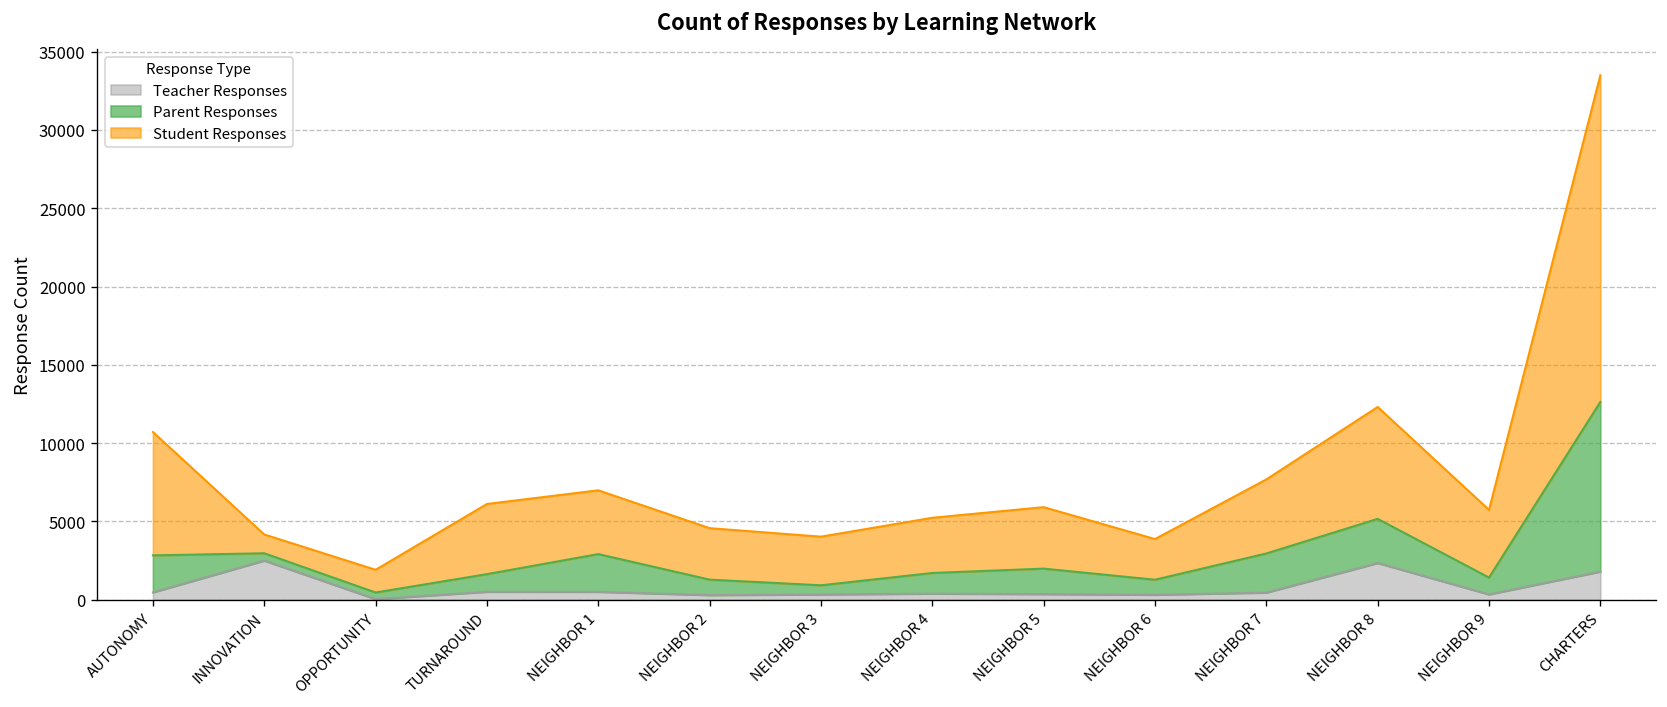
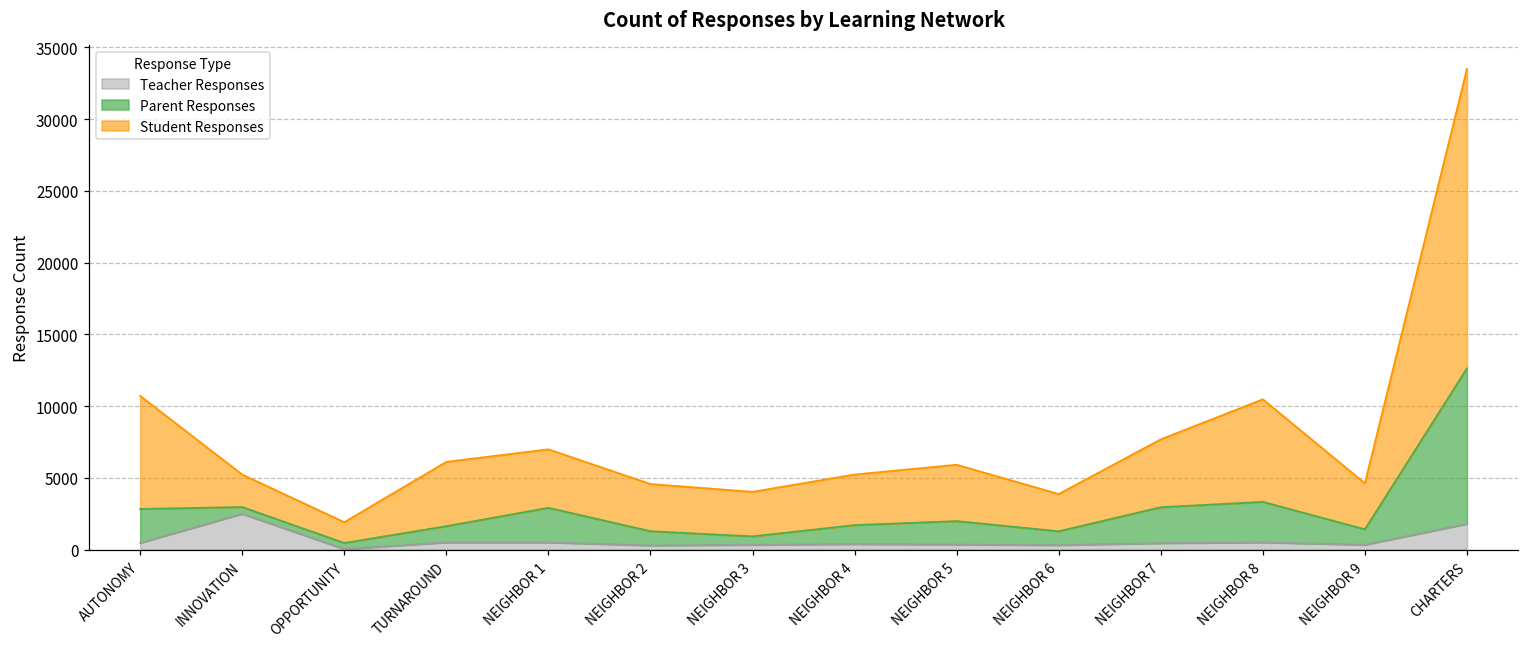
Student Responses, INNOVATION: 1200 -> 2300
Teacher Responses, NEIGHBOR 8: 2300 -> 500
Student Responses, NEIGHBOR 9: 4300 -> 3200
